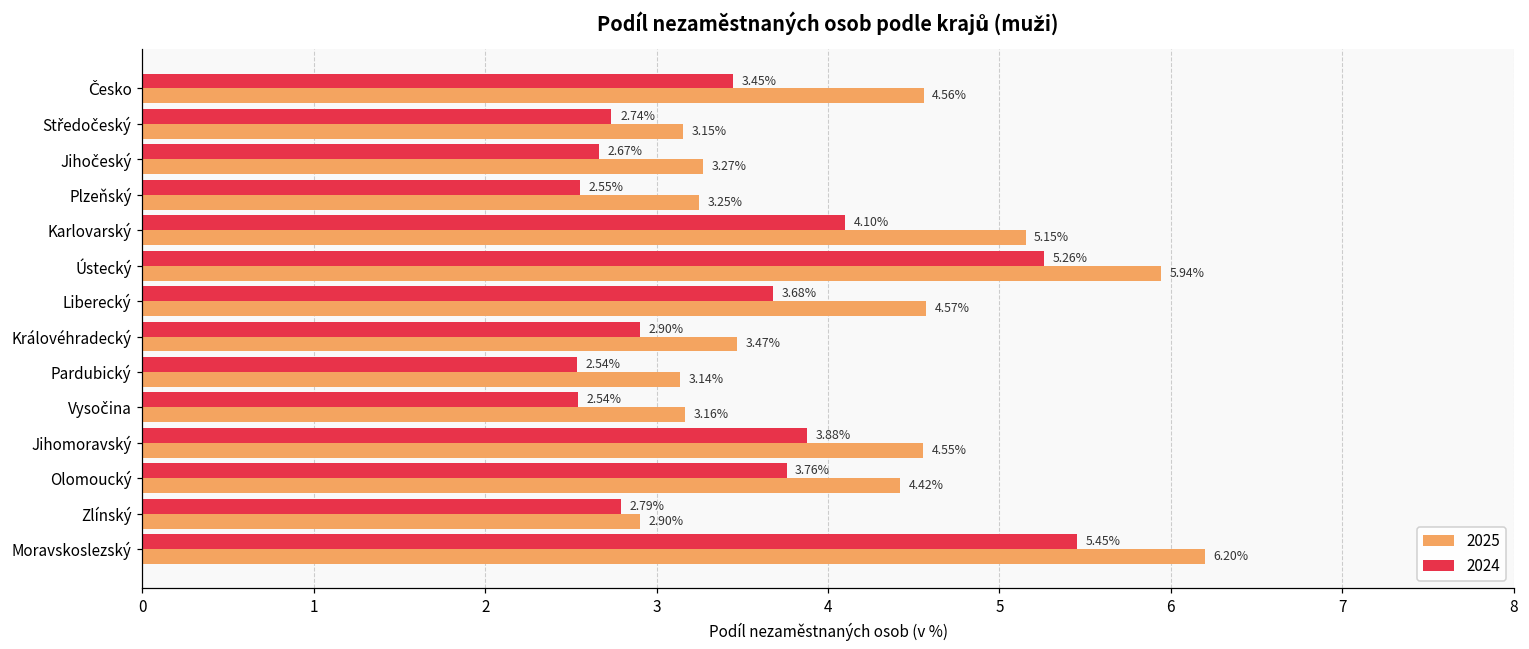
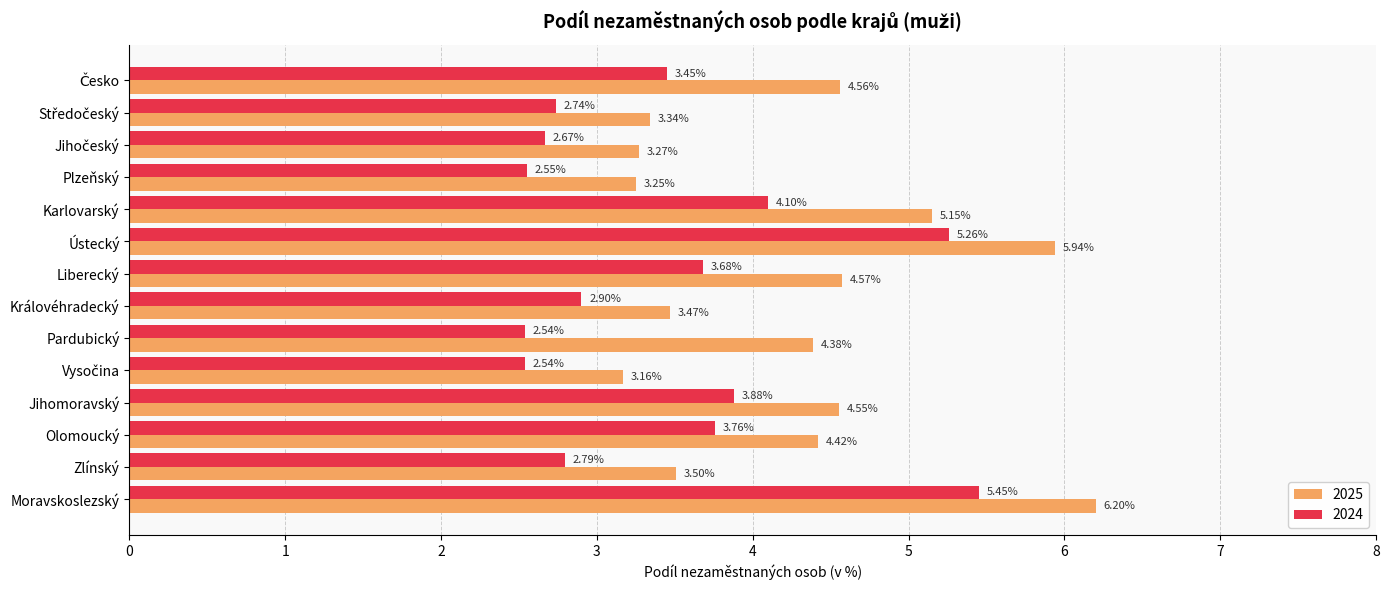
2025, Středočeský: 3.15% -> 3.34%
2025, Pardubický: 3.14% -> 4.38%
2025, Zlínský: 2.90% -> 3.50%
